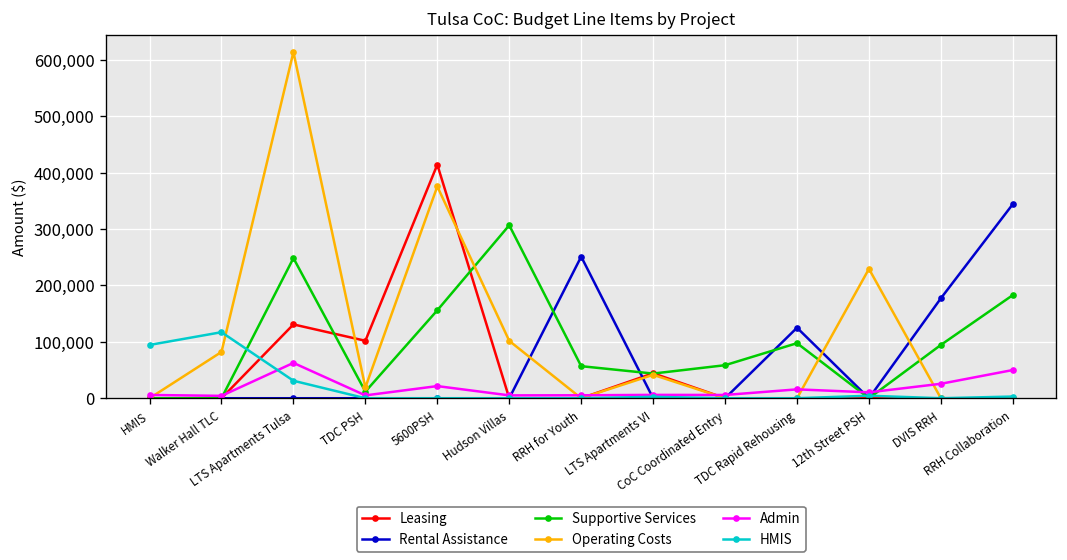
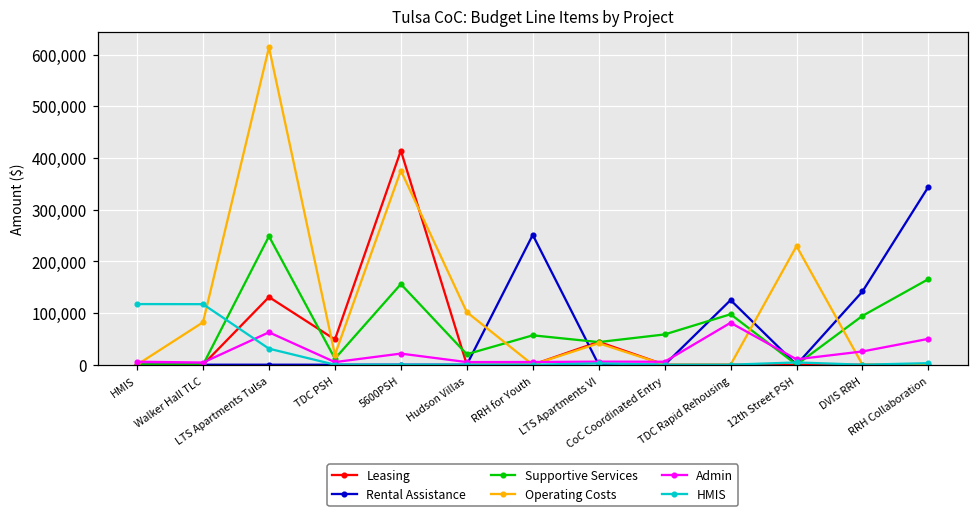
HMIS, HMIS: 90,000 -> 120,000
Leasing, TDC PSH: 100,000 -> 50,000
Supportive Services, Hudson Villas: 310,000 -> 20,000
Admin, TDC Rapid Rehousing: 20,000 -> 80,000
Rental Assistance, DVIS RRH: 180,000 -> 140,000
Supportive Services, RRH Collaboration: 180,000 -> 170,000
